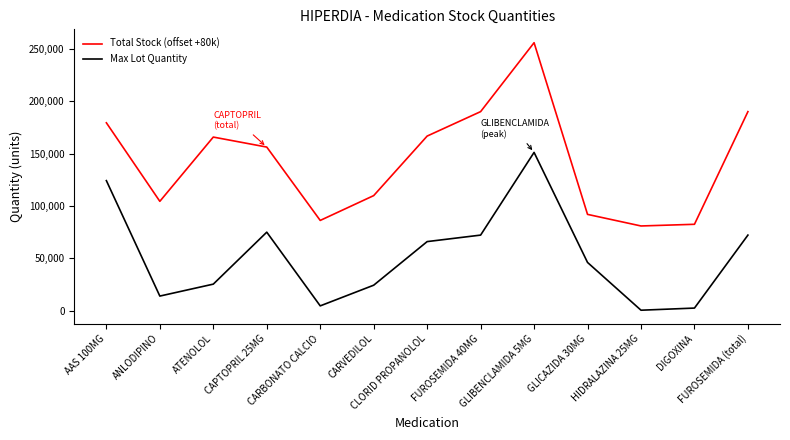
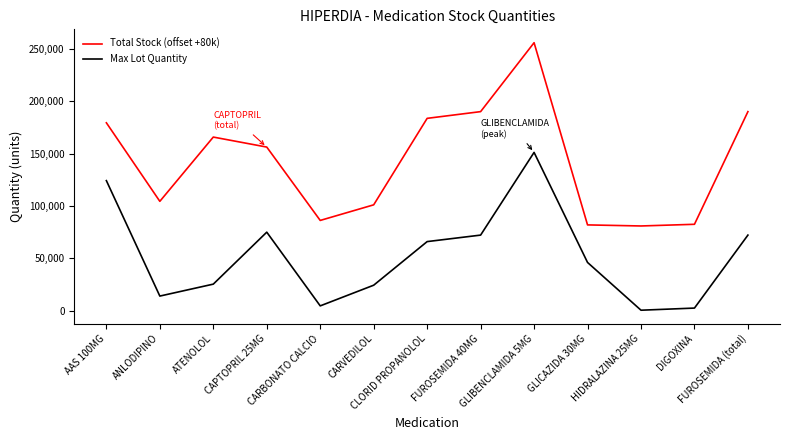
Total Stock (offset +80k), CARVEDILOL: 110,000 -> 101,000
Total Stock (offset +80k), CLORID PROPANOLOL: 167,000 -> 184,000
Total Stock (offset +80k), GLICAZIDA 30MG: 92,000 -> 82,000
